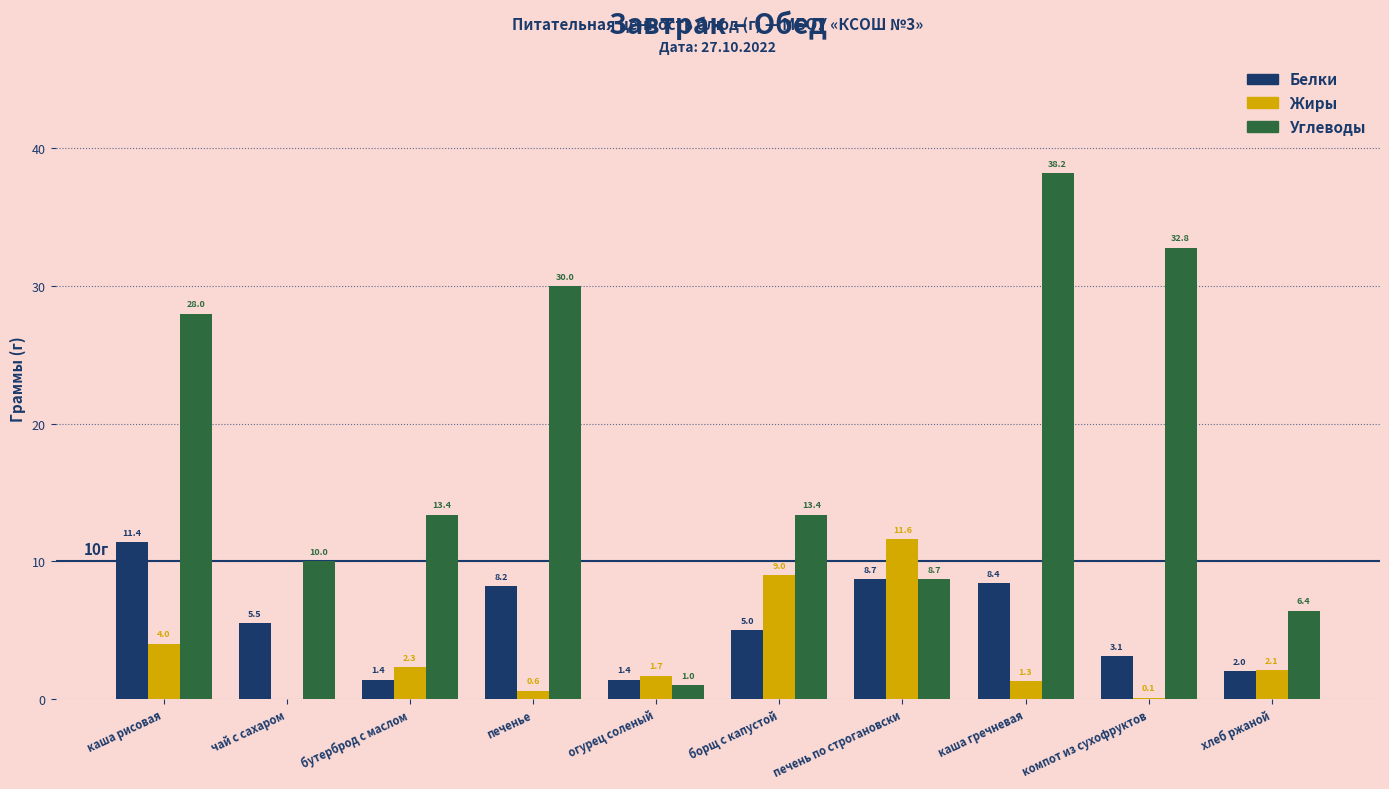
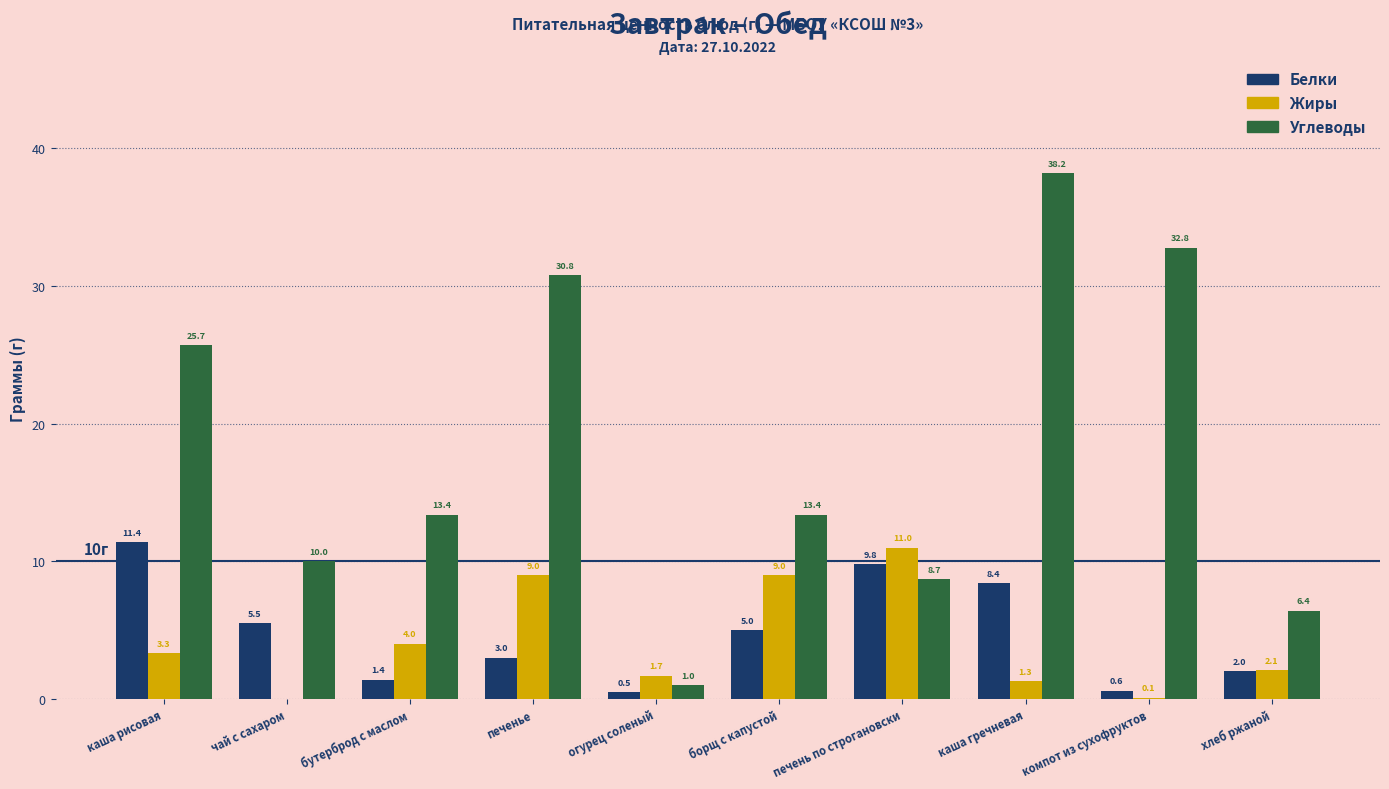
Жиры, каша рисовая: 4.0 -> 3.3
Углеводы, каша рисовая: 28.0 -> 25.7
Жиры, бутерброд с маслом: 2.3 -> 4.0
Белки, печенье: 8.2 -> 3.0
Жиры, печенье: 0.6 -> 9.0
Углеводы, печенье: 30.0 -> 30.8
Белки, огурец соленый: 1.4 -> 0.5
Белки, печень по строгановски: 8.7 -> 9.8
Жиры, печень по строгановски: 11.6 -> 11.0
Белки, компот из сухофруктов: 3.1 -> 0.6
